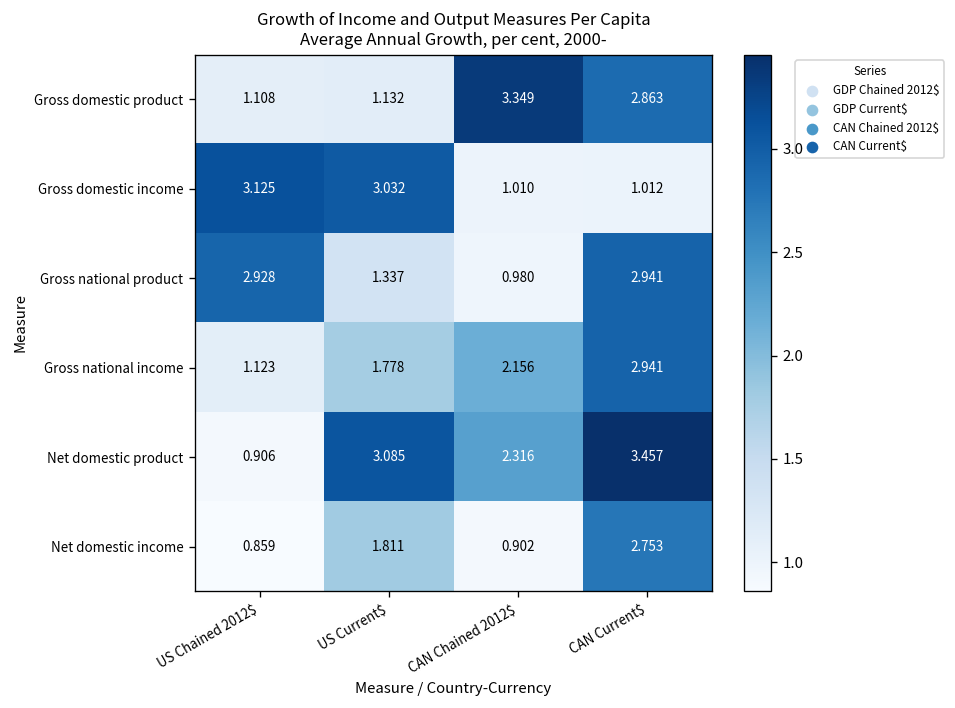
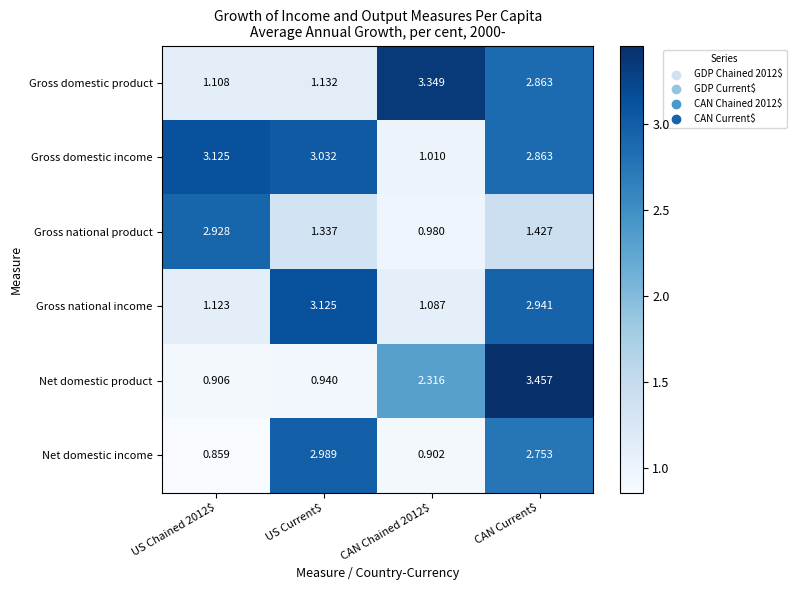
Gross domestic income, CAN Current$: 1.012 -> 2.863
Gross national product, CAN Current$: 2.941 -> 1.427
Gross national income, US Current$: 1.778 -> 3.125
Gross national income, CAN Chained 2012$: 2.156 -> 1.087
Net domestic product, US Current$: 3.085 -> 0.940
Net domestic income, US Current$: 1.811 -> 2.989
